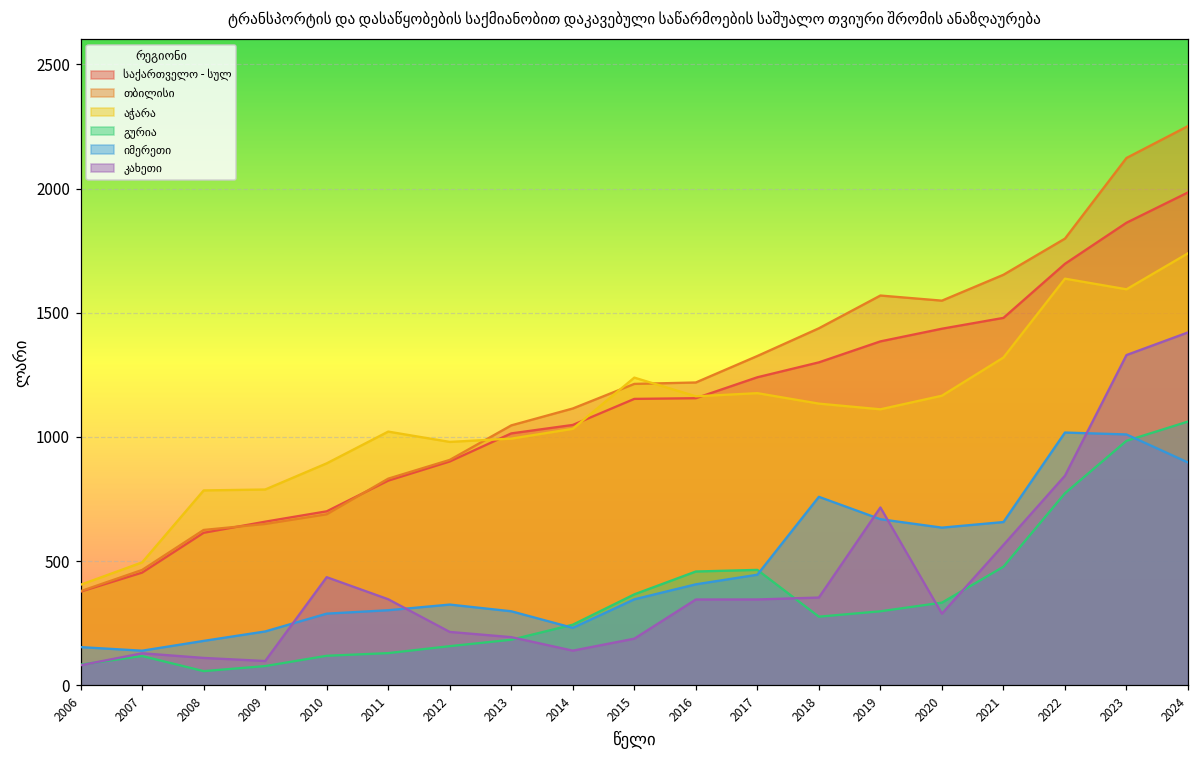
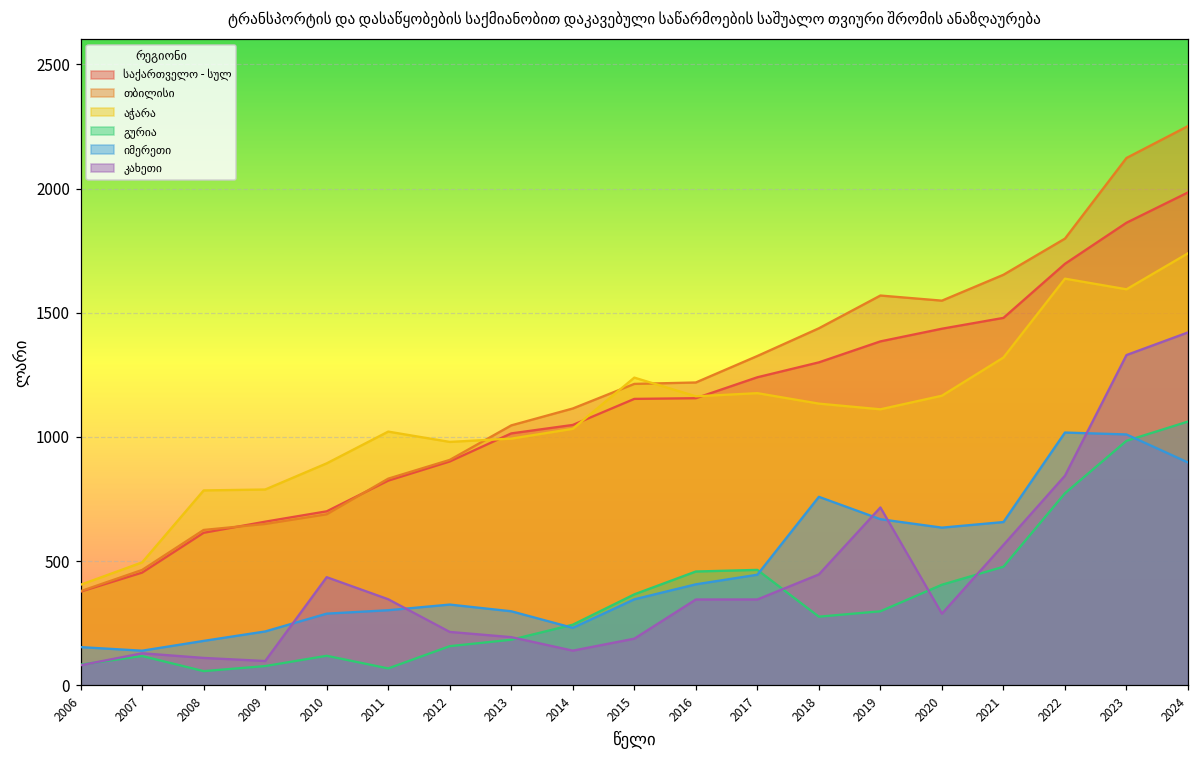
გურია, 2011: 130 -> 70
კახეთი, 2018: 350 -> 450
გურია, 2020: 330 -> 410
